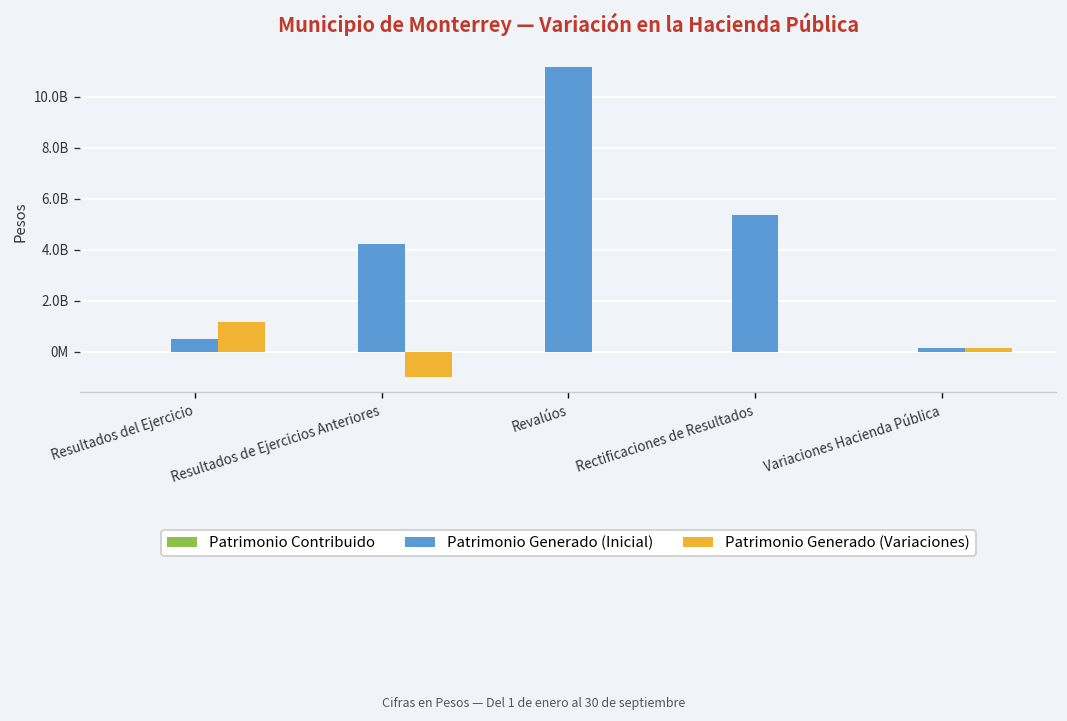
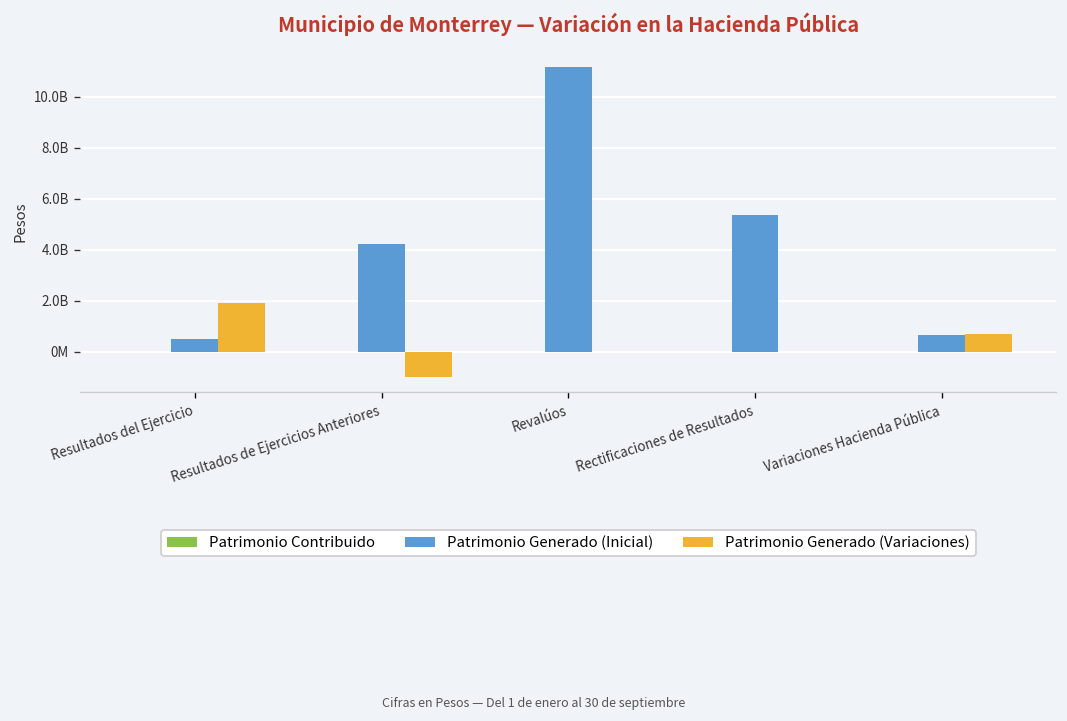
Patrimonio Generado (Variaciones), Resultados del Ejercicio: 1200000000 -> 1900000000
Patrimonio Generado (Inicial), Variaciones Hacienda Pública: 100000000 -> 700000000
Patrimonio Generado (Variaciones), Variaciones Hacienda Pública: 100000000 -> 700000000
